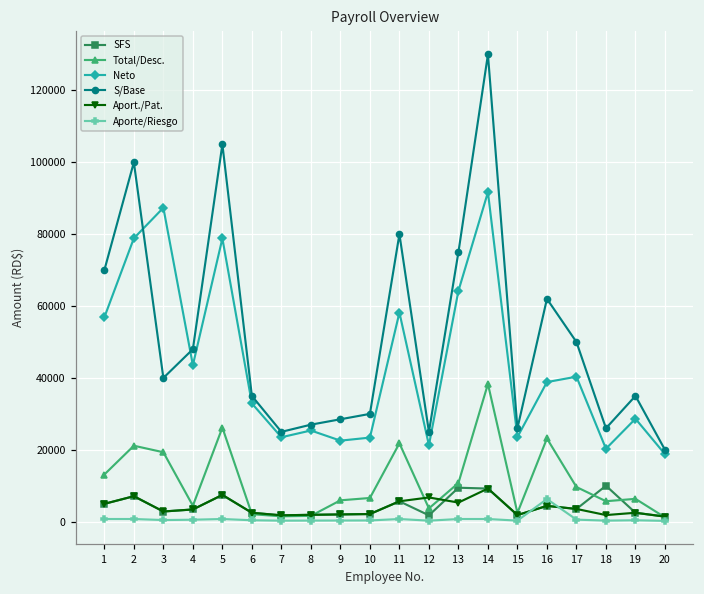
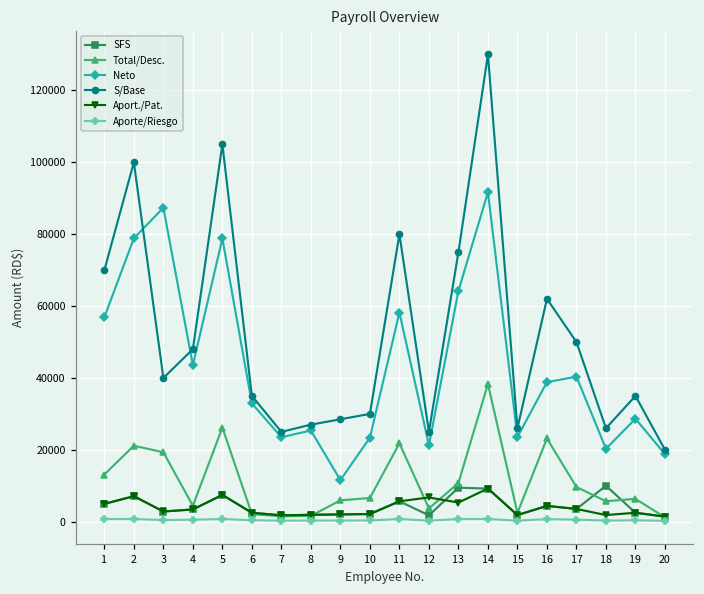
Neto, 9: 23000 -> 12000
Aporte/Riesgo, 16: 6000 -> 1000
